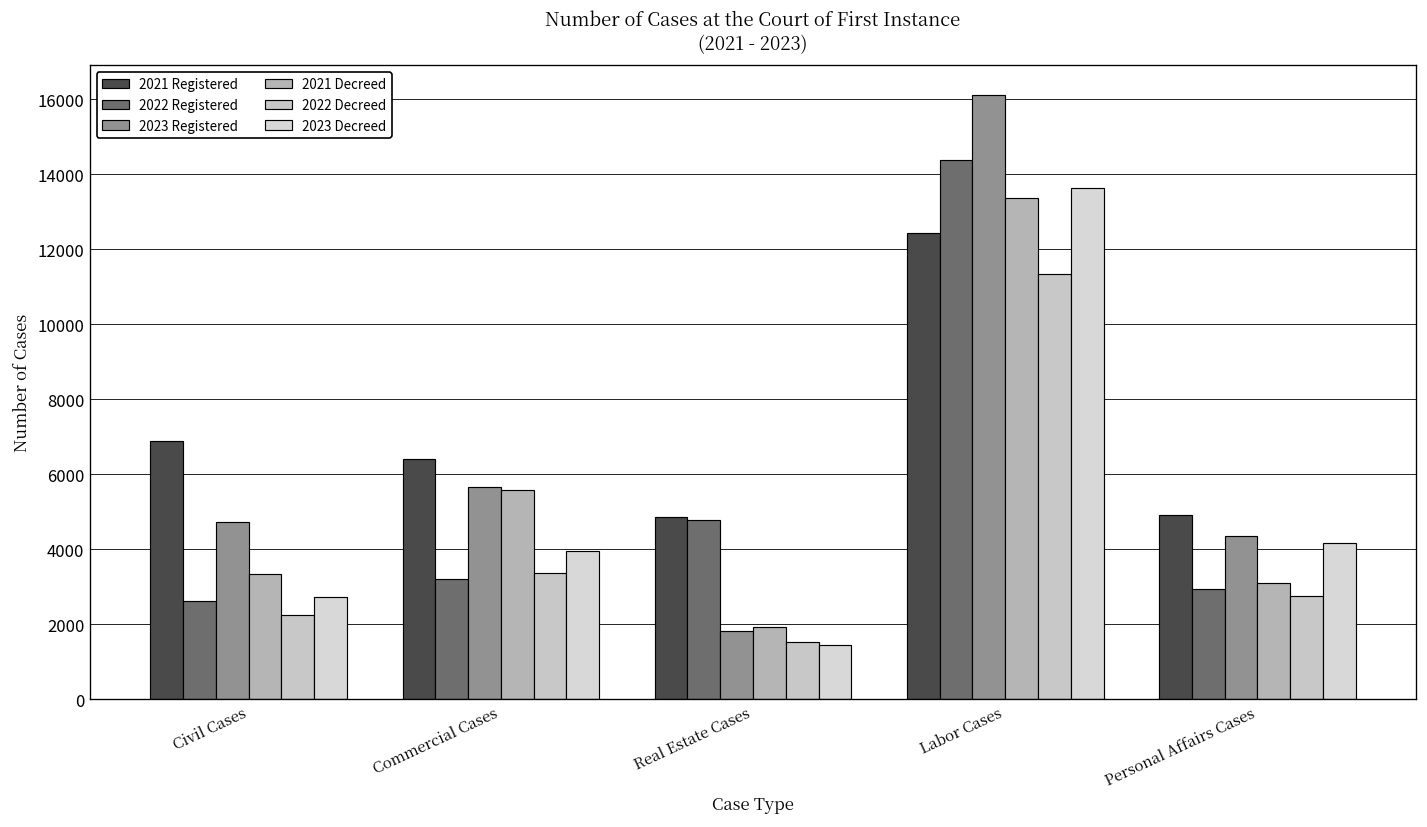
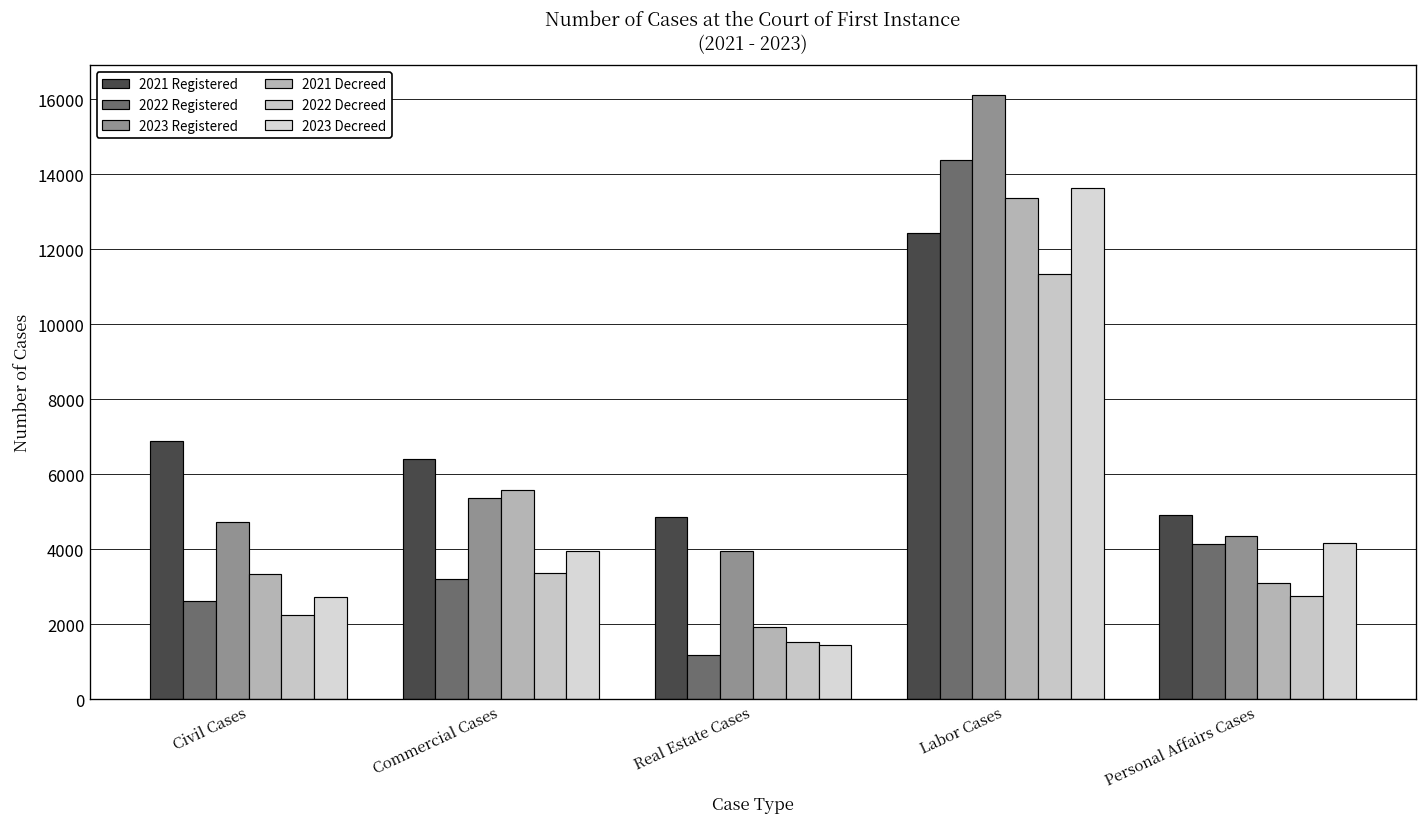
2023 Registered, Commercial Cases: 5700 -> 5400
2022 Registered, Real Estate Cases: 4800 -> 1200
2023 Registered, Real Estate Cases: 1800 -> 4000
2022 Registered, Personal Affairs Cases: 2900 -> 4100
